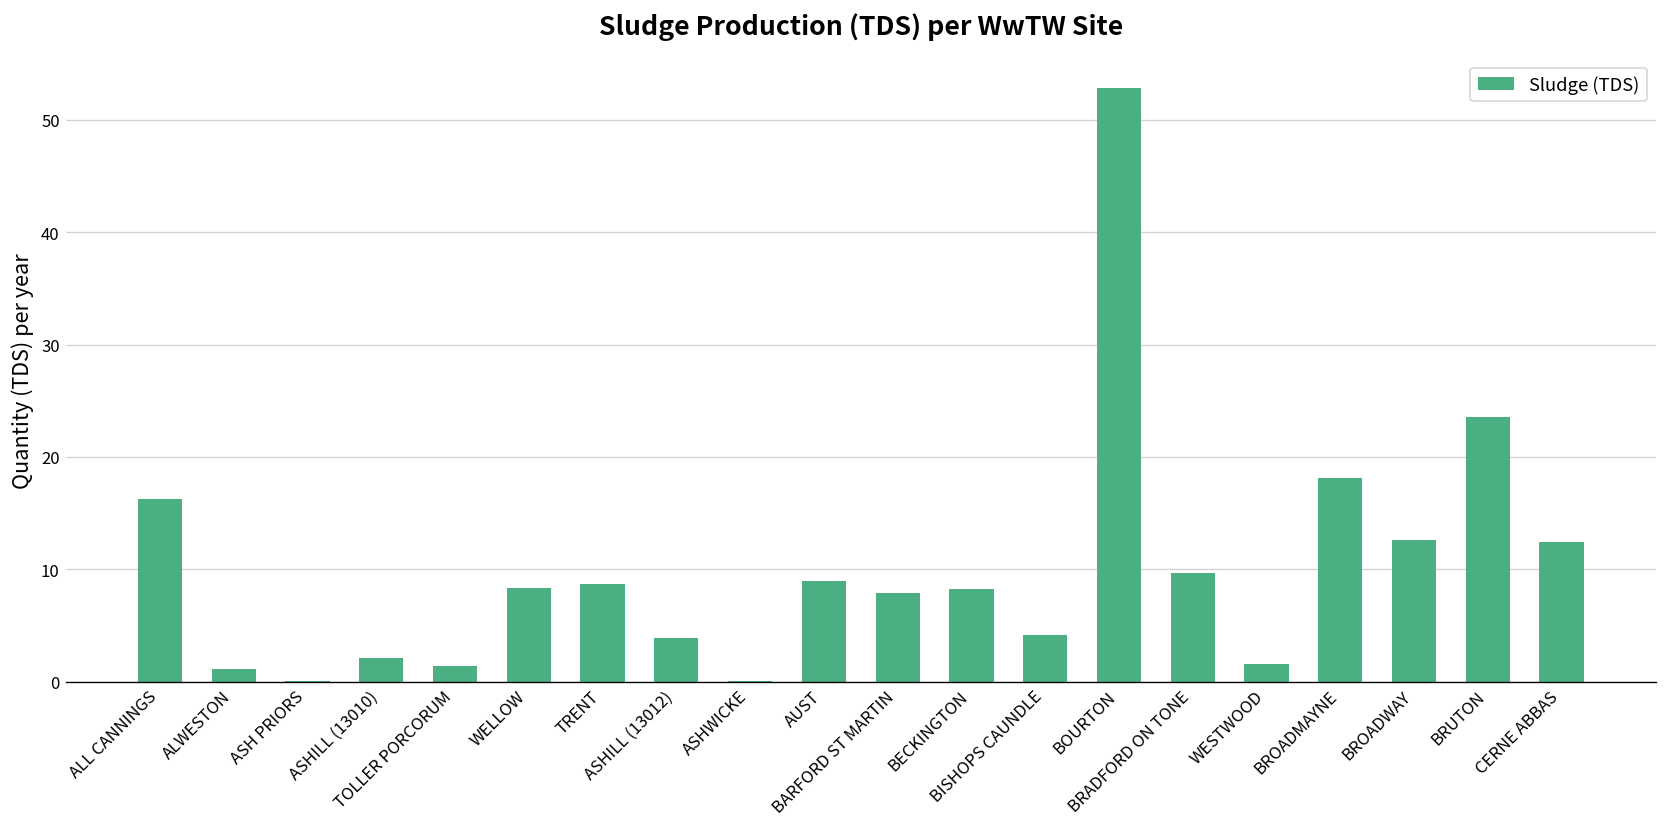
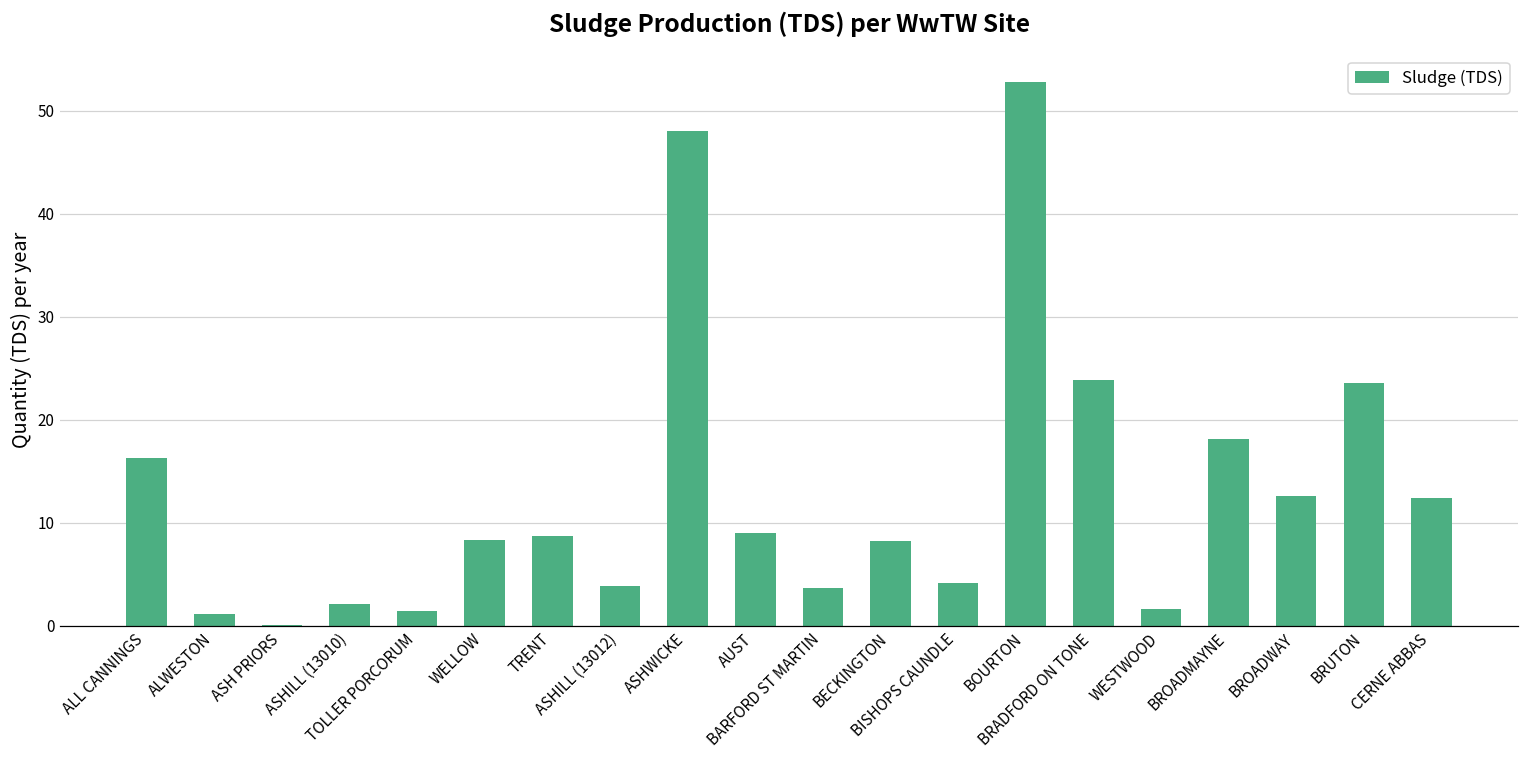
ASHWICKE: 0 -> 48
BARFORD ST MARTIN: 8 -> 4
BRADFORD ON TONE: 10 -> 24
